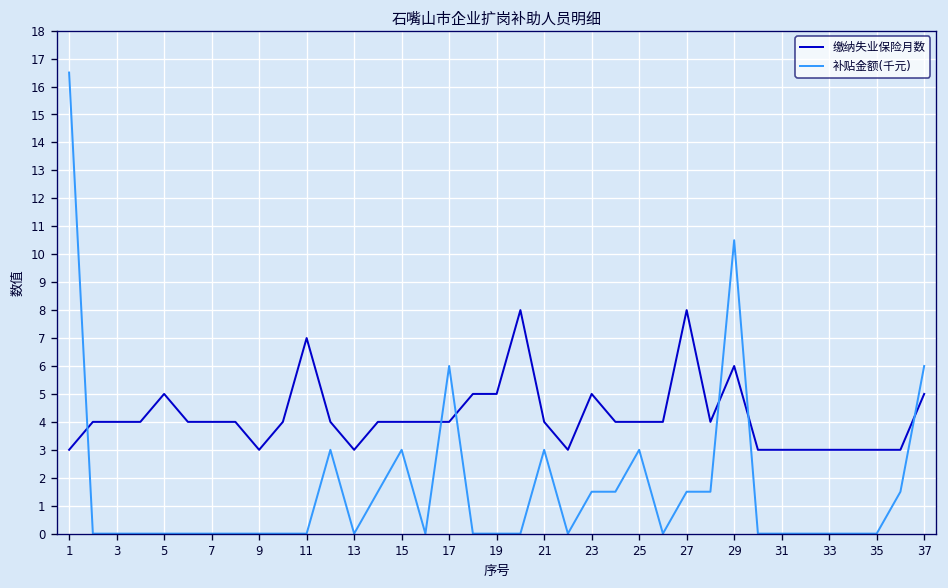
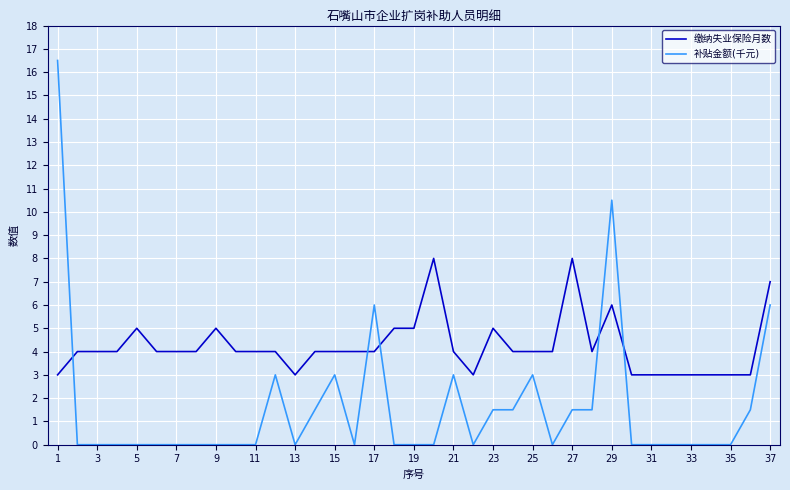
缴纳失业保险月数, 9: 3 -> 5
缴纳失业保险月数, 11: 7 -> 4
缴纳失业保险月数, 37: 5 -> 7
